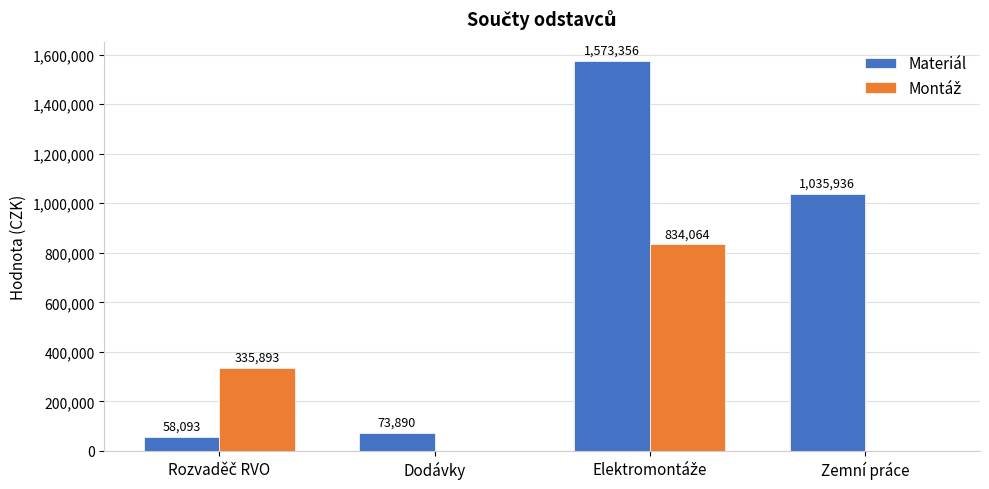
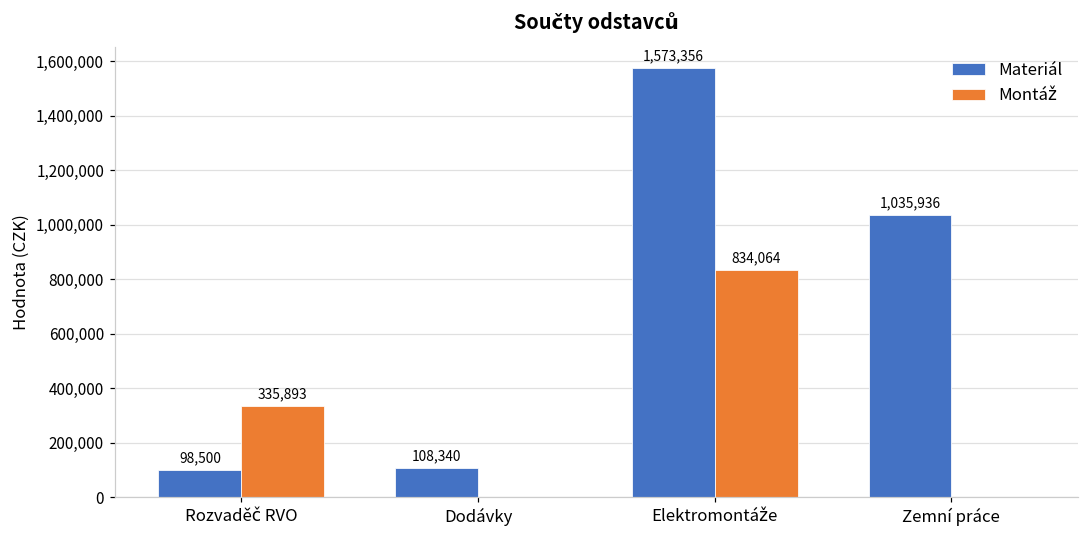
Materiál, Rozvaděč RVO: 58,093 -> 98,500
Materiál, Dodávky: 73,890 -> 108,340
